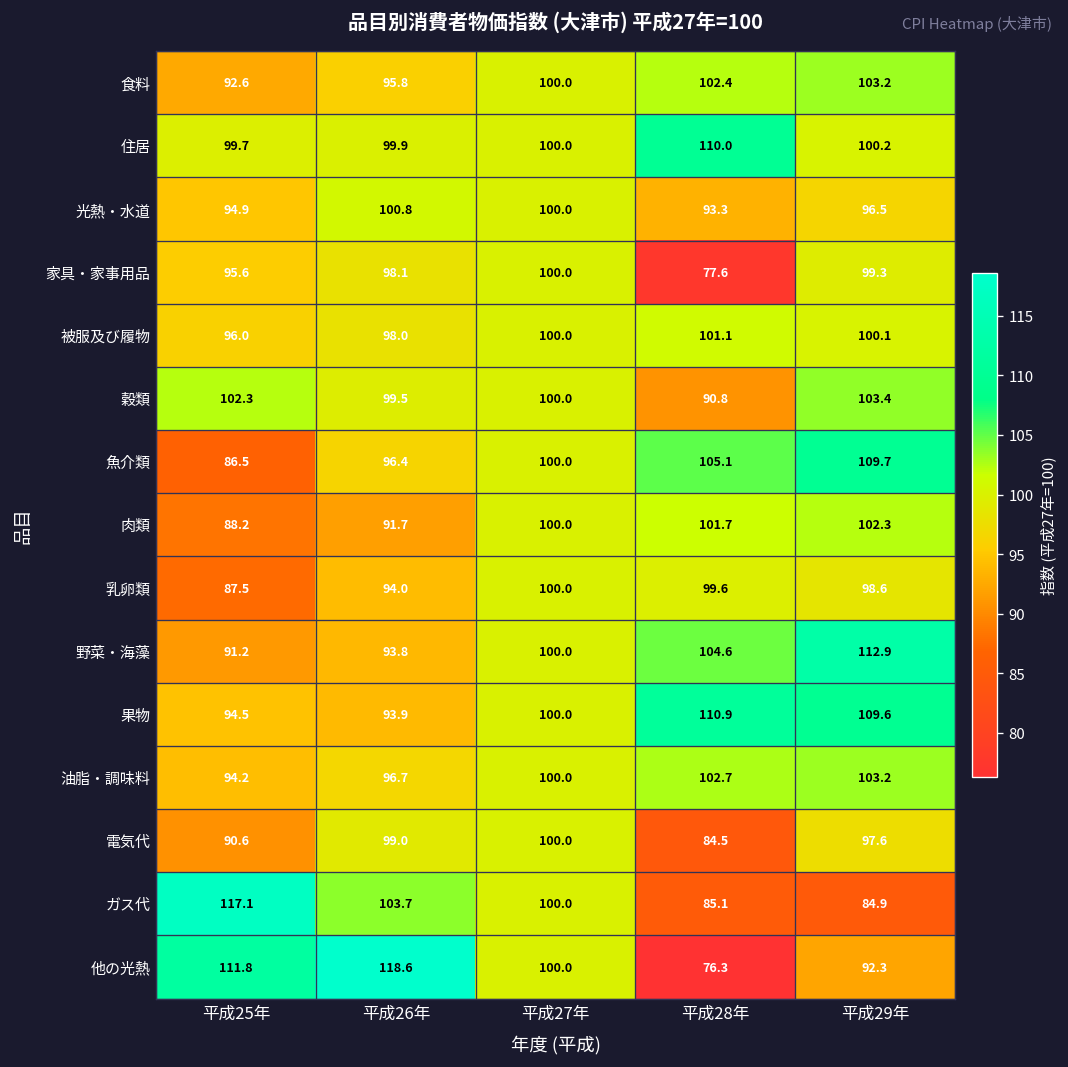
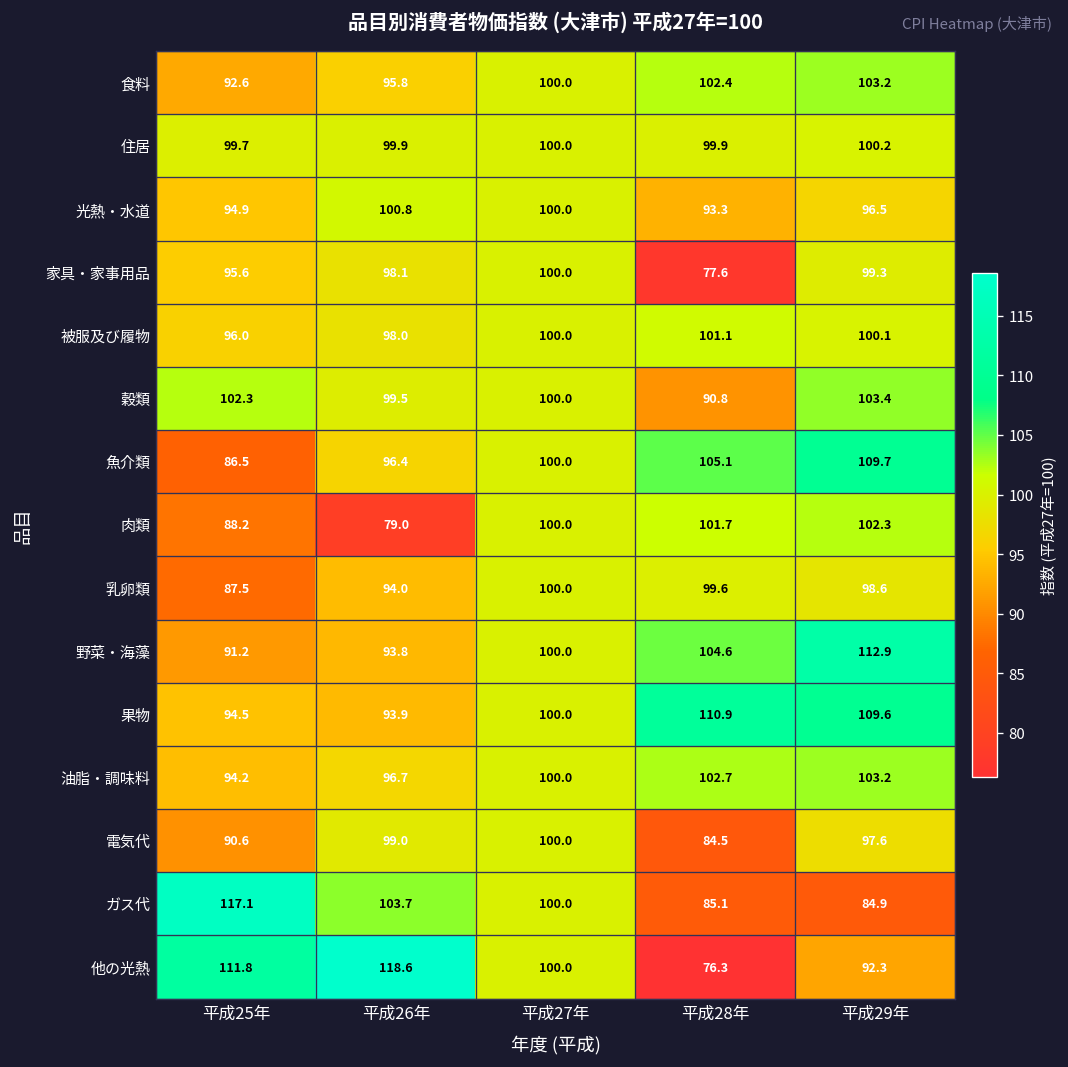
住居, 平成28年: 110.0 -> 99.9
肉類, 平成26年: 91.7 -> 79.0
